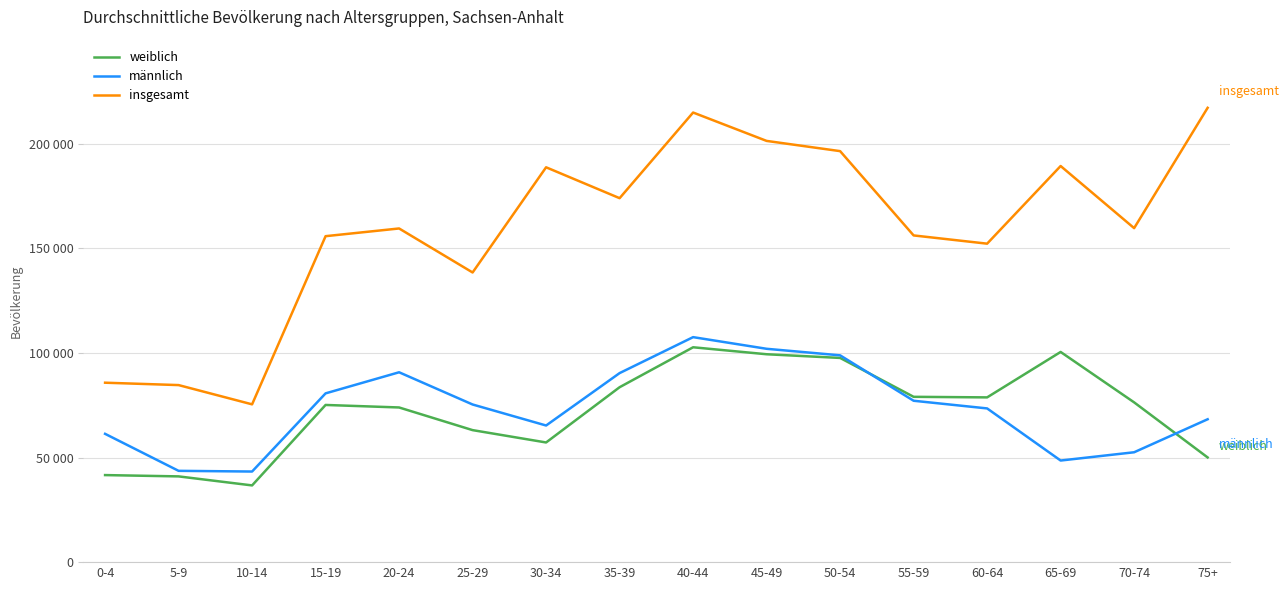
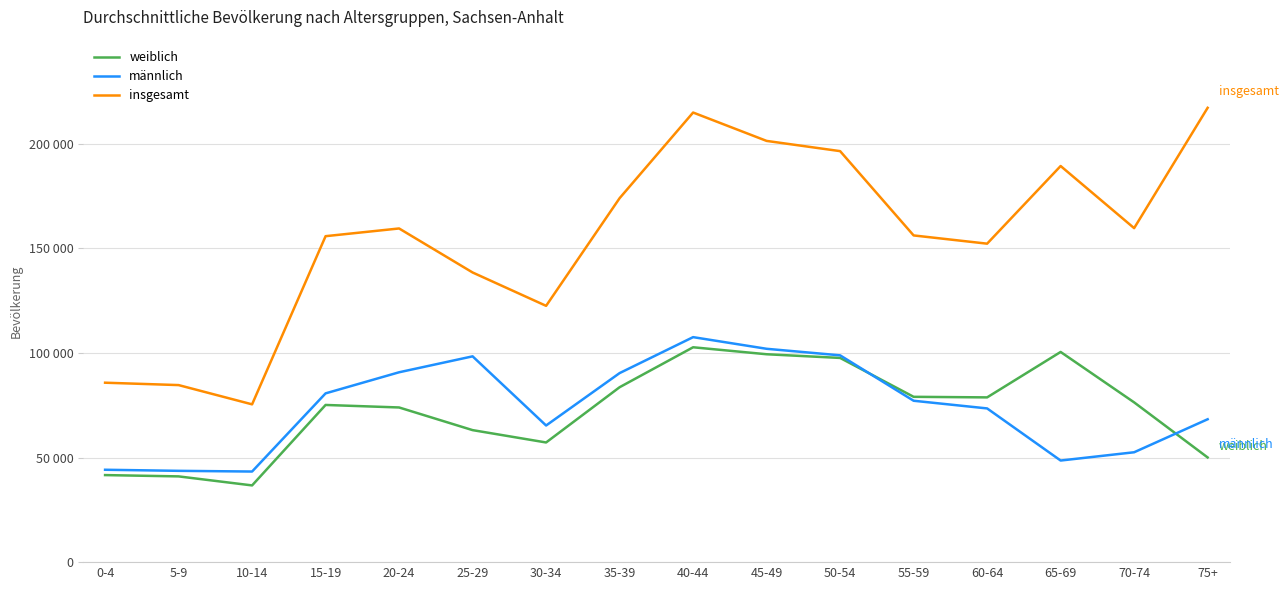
männlich, 0-4: 61000 -> 44000
männlich, 25-29: 75000 -> 98000
insgesamt, 30-34: 189000 -> 123000
